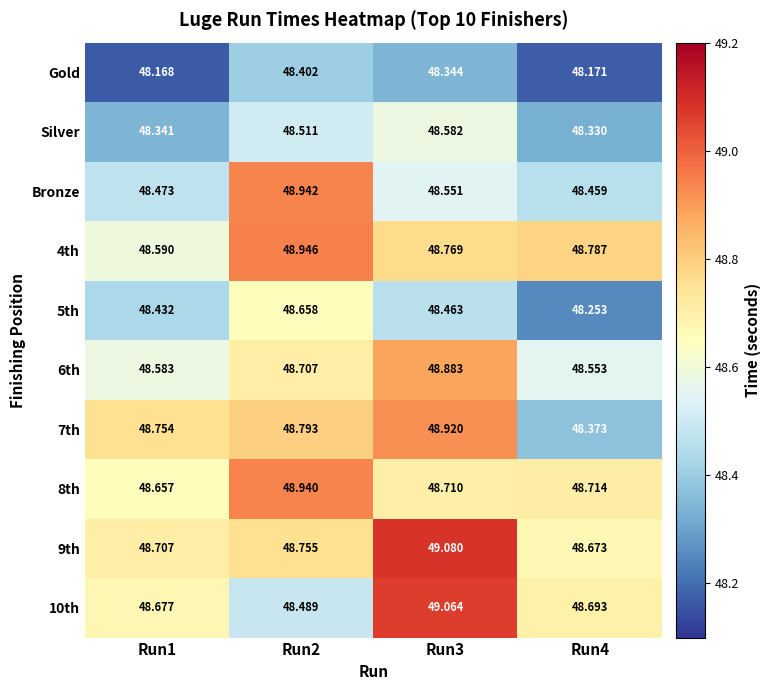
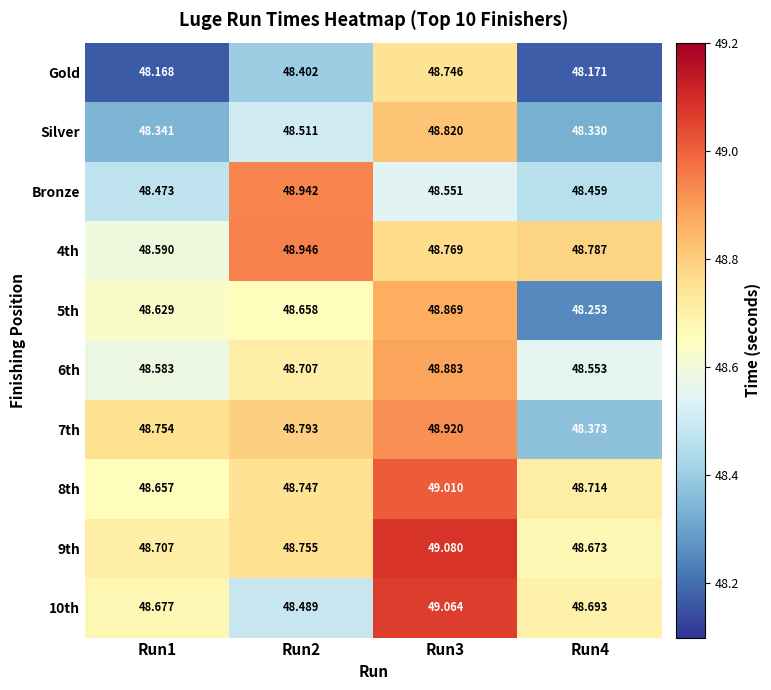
Gold, Run3: 48.344 -> 48.746
Silver, Run3: 48.582 -> 48.820
5th, Run1: 48.432 -> 48.629
5th, Run3: 48.463 -> 48.869
8th, Run2: 48.940 -> 48.747
8th, Run3: 48.710 -> 49.010
